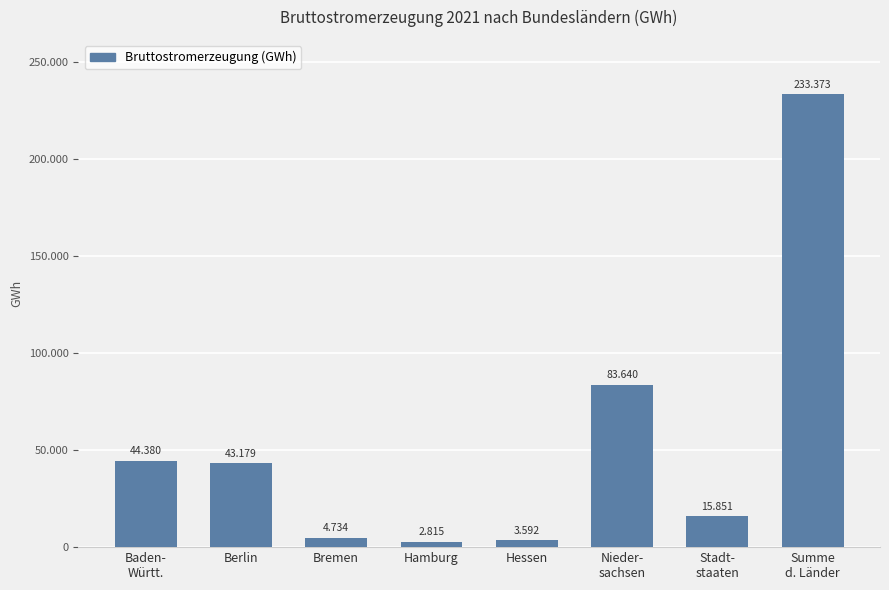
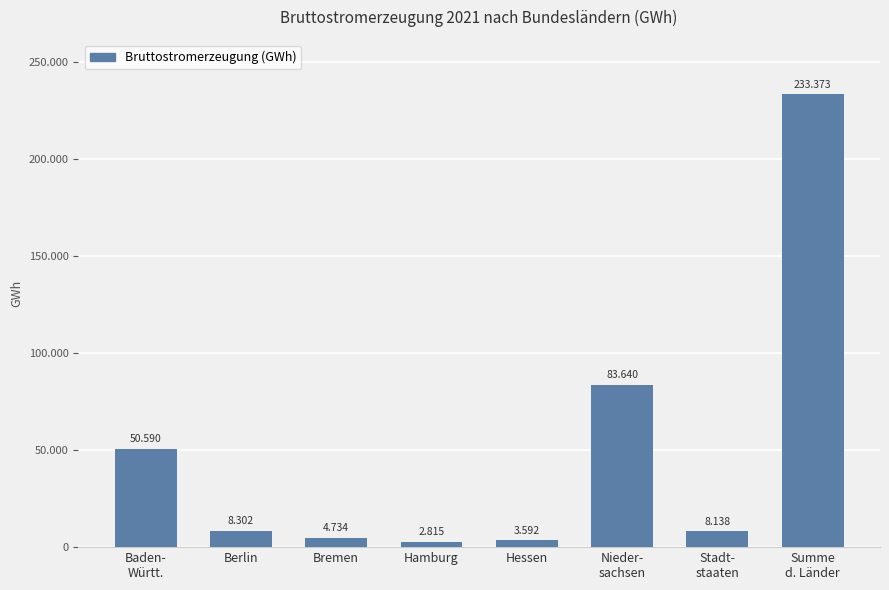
Baden- Württ.: 44.380 -> 50.590
Berlin: 43.179 -> 8.302
Stadt- staaten: 15.851 -> 8.138
